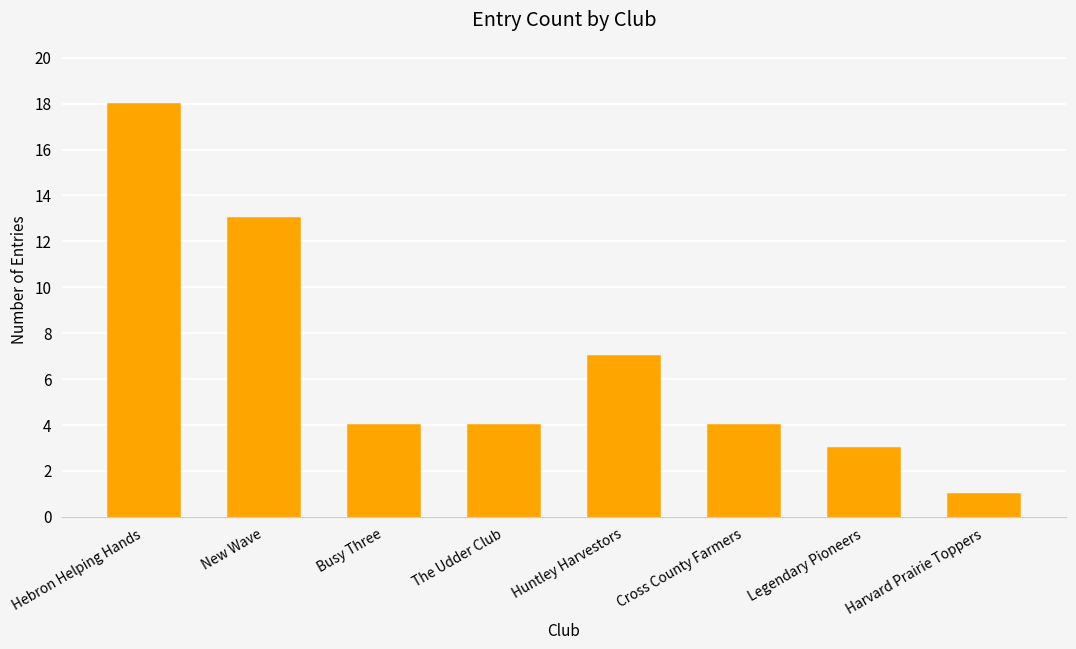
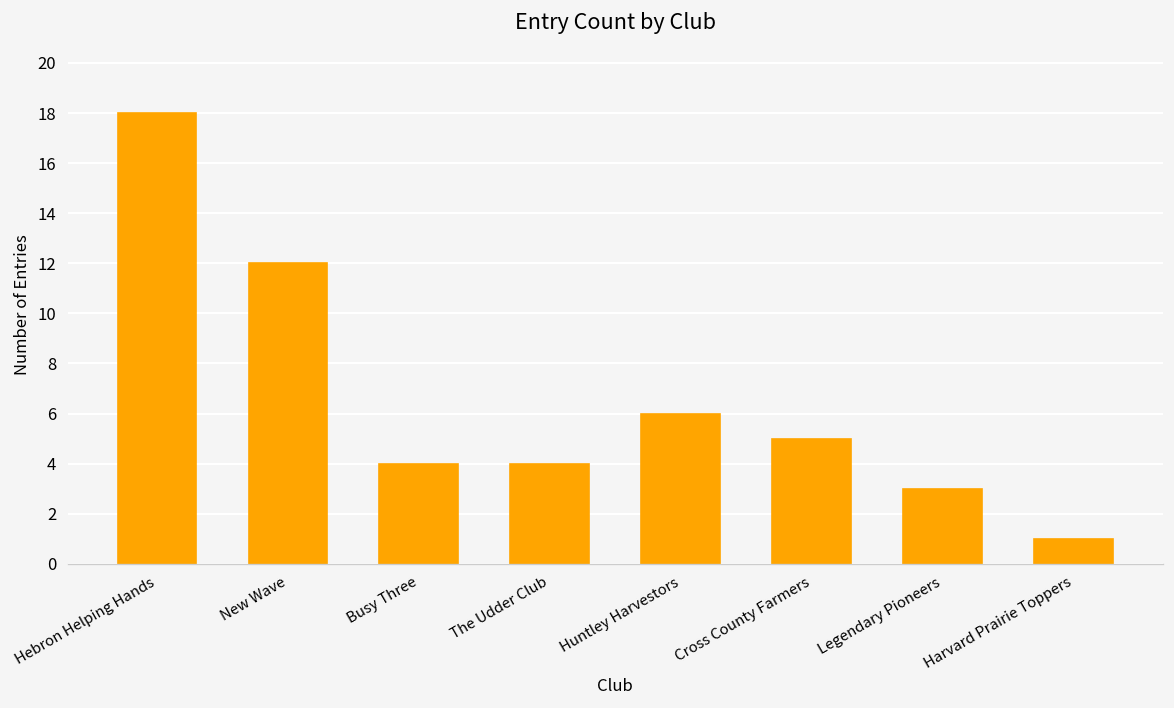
New Wave: 13 -> 12
Huntley Harvestors: 7 -> 6
Cross County Farmers: 4 -> 5
